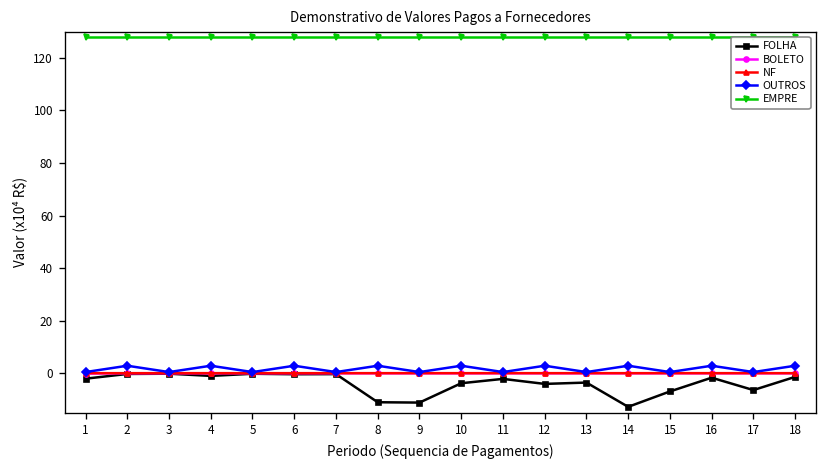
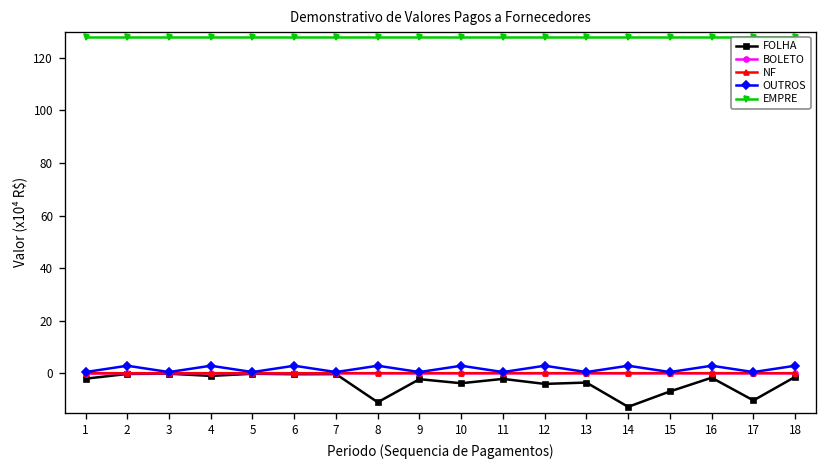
FOLHA, 9: -11 -> -2
FOLHA, 17: -6 -> -10
